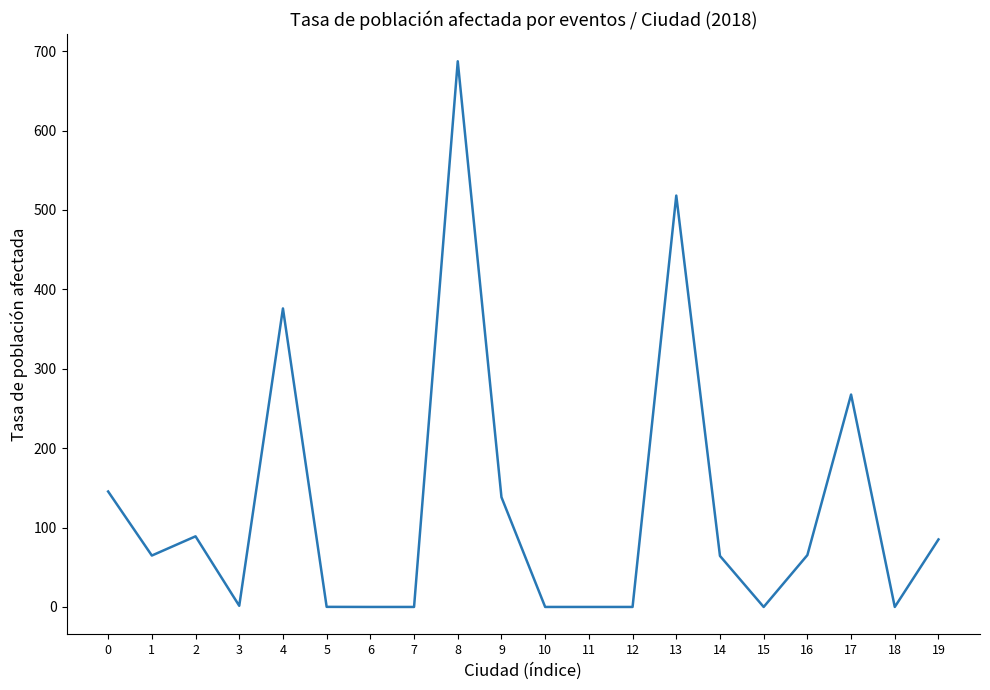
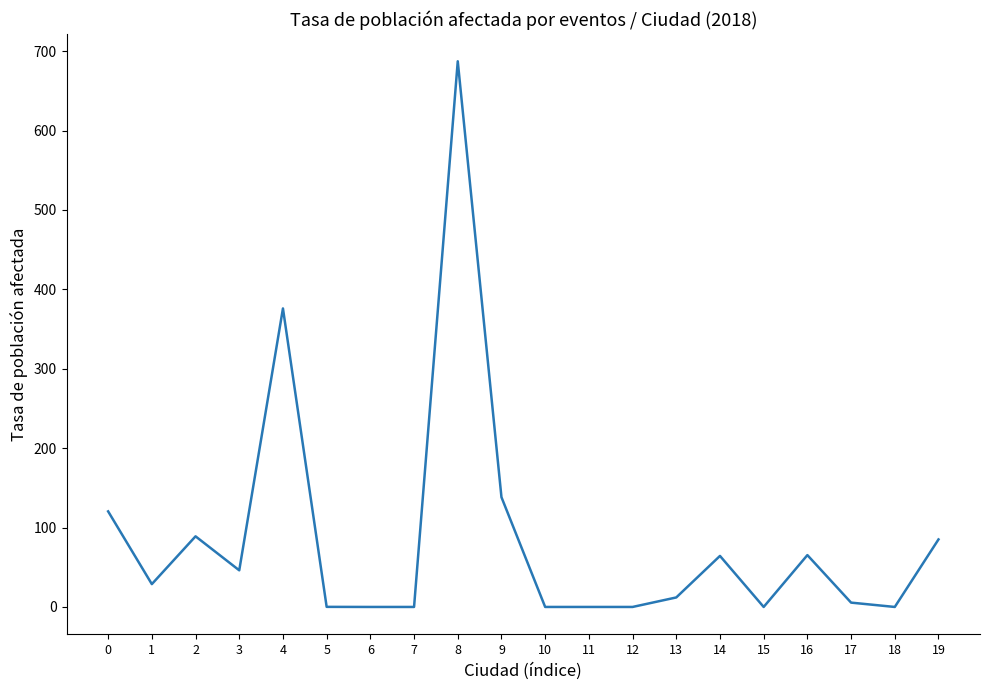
0: 150 -> 120
1: 60 -> 30
3: 0 -> 50
13: 520 -> 10
17: 270 -> 10
